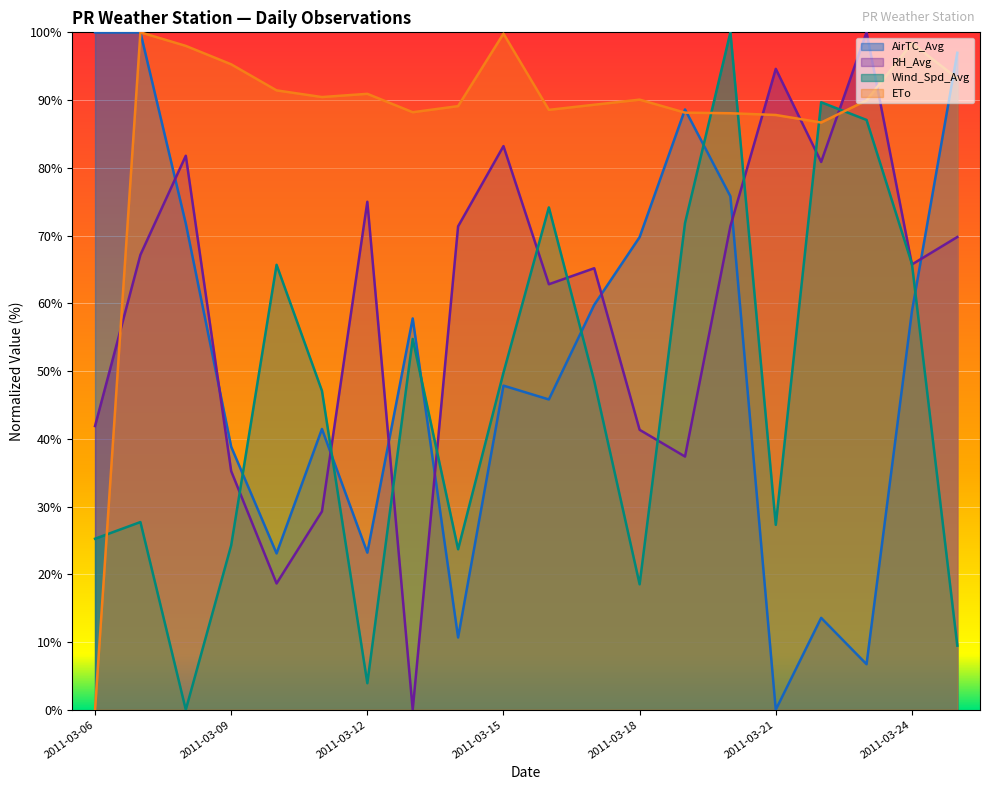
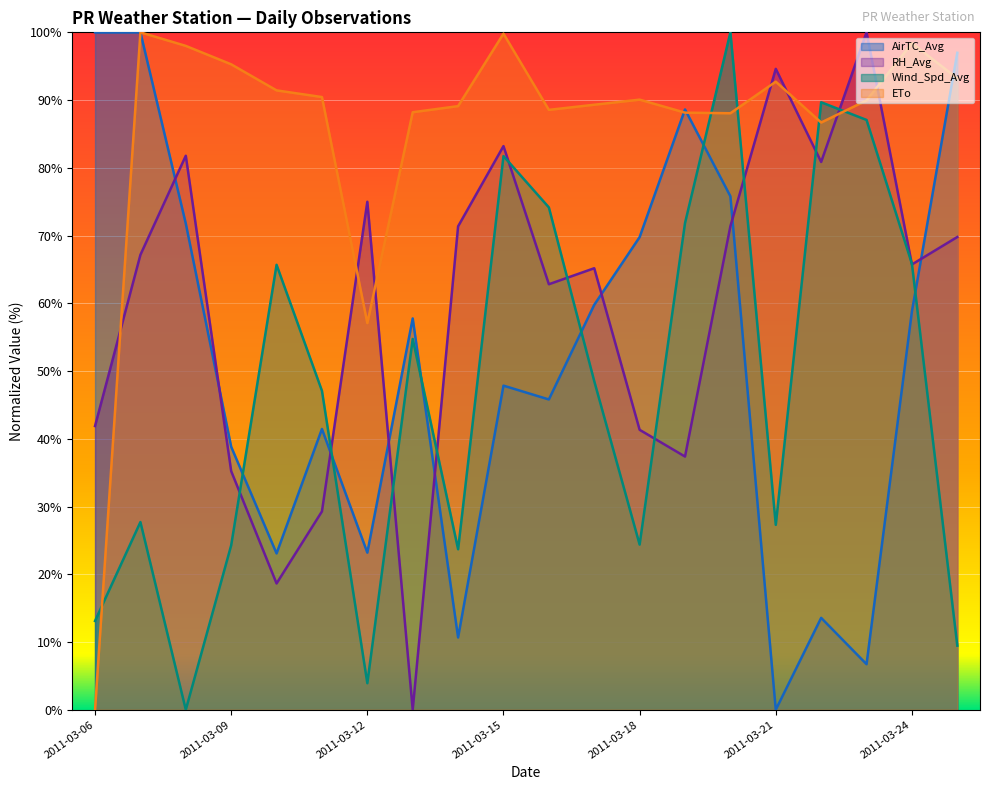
Wind_Spd_Avg, 2011-03-06: 25% -> 13%
ETo, 2011-03-12: 91% -> 57%
Wind_Spd_Avg, 2011-03-15: 50% -> 82%
Wind_Spd_Avg, 2011-03-18: 19% -> 24%
ETo, 2011-03-21: 88% -> 93%
